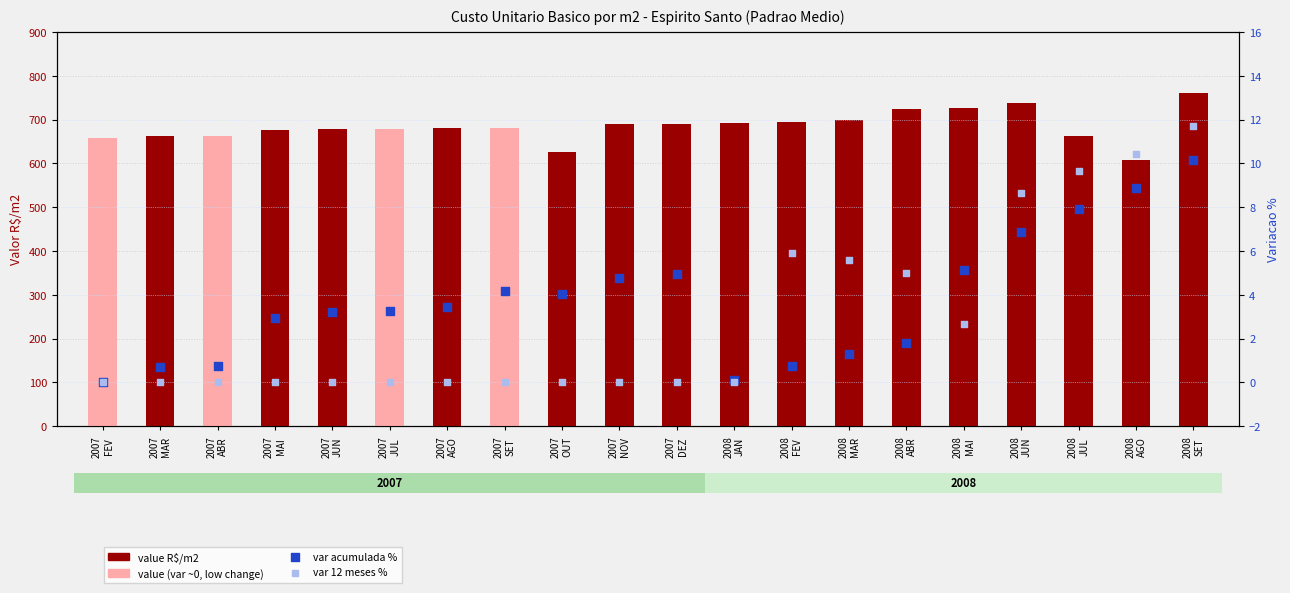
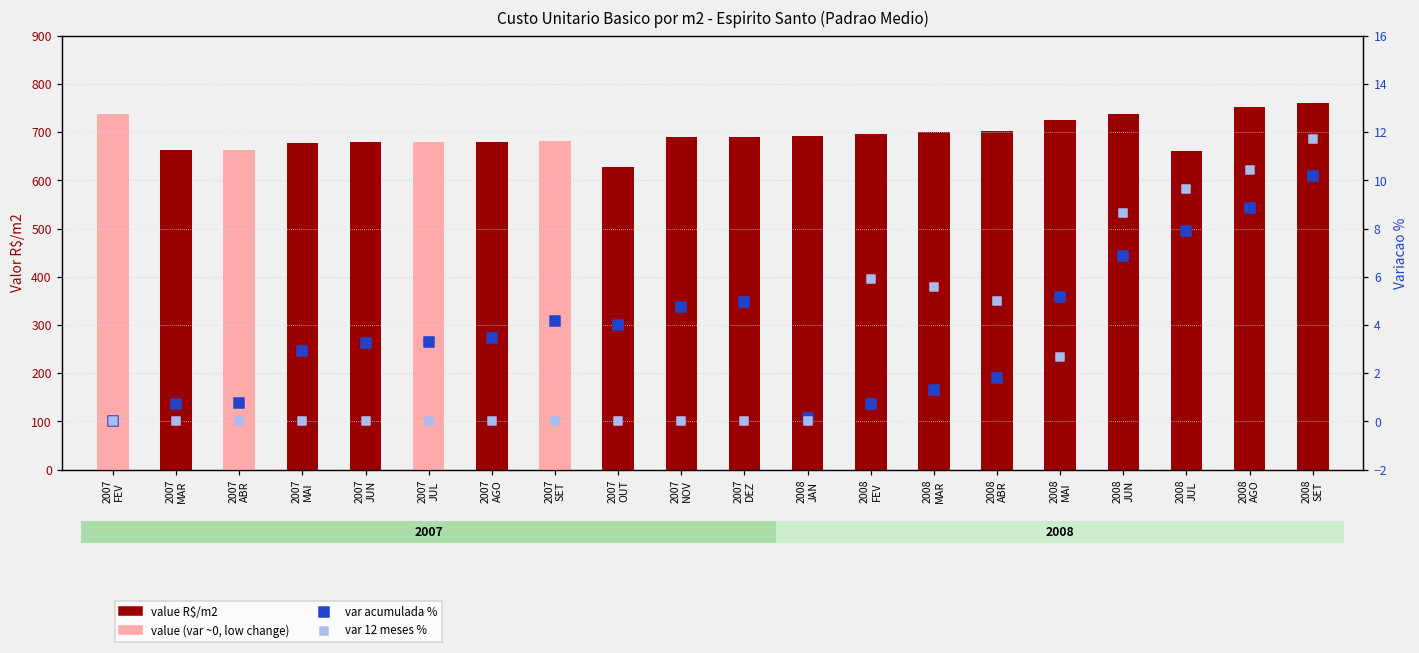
value R$/m2, 2007 FEV: 660 -> 740
value R$/m2, 2008 ABR: 720 -> 700
value R$/m2, 2008 AGO: 610 -> 750
